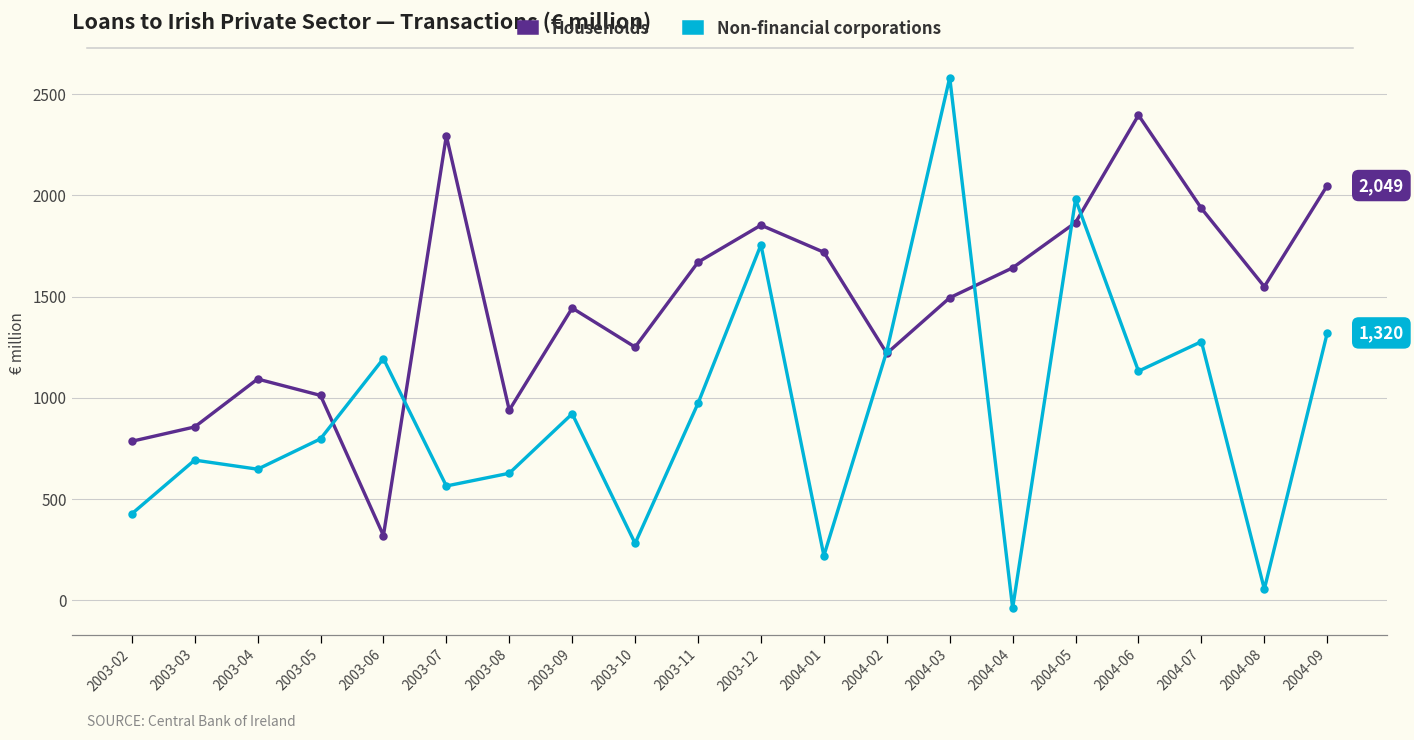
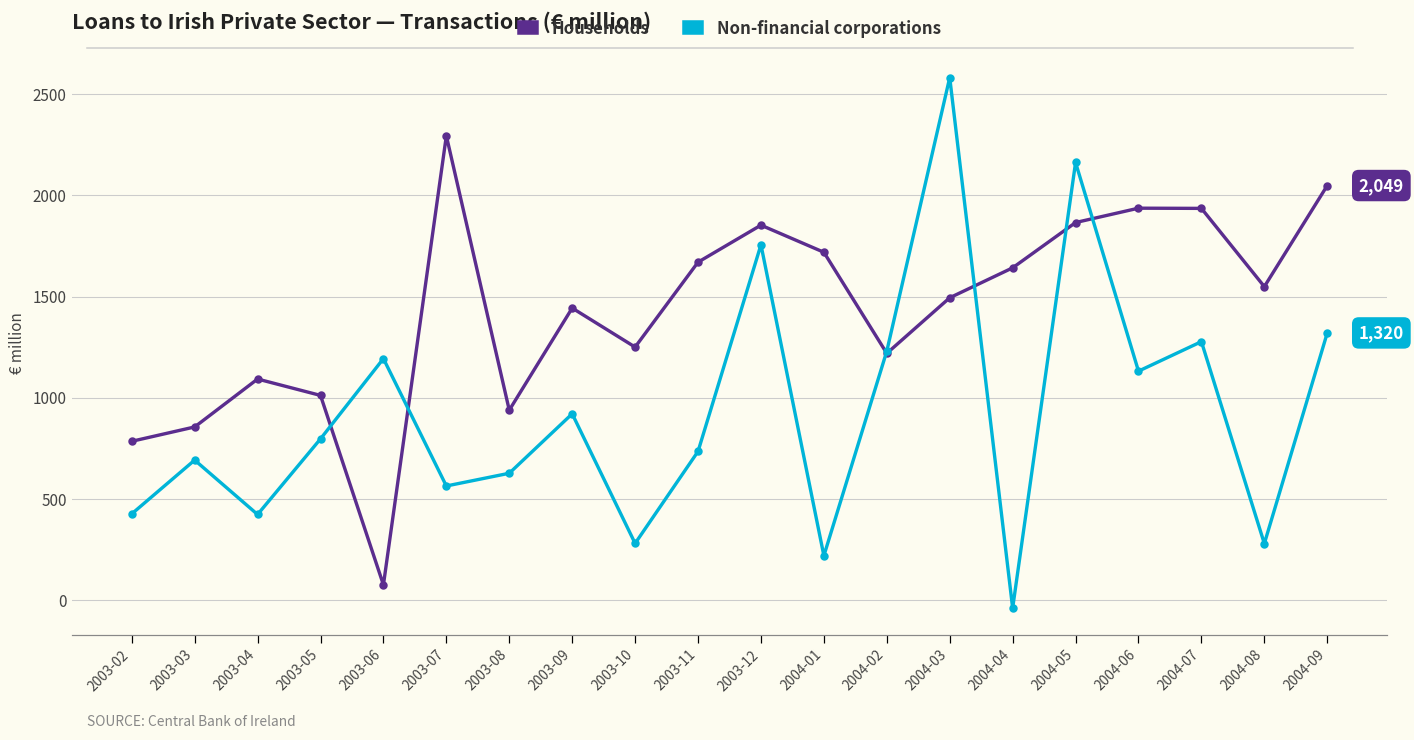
Non-financial corporations, 2003-04: 650 -> 420
Households, 2003-06: 320 -> 70
Non-financial corporations, 2003-11: 970 -> 730
Non-financial corporations, 2004-05: 1980 -> 2160
Households, 2004-06: 2400 -> 1940
Non-financial corporations, 2004-08: 50 -> 280
